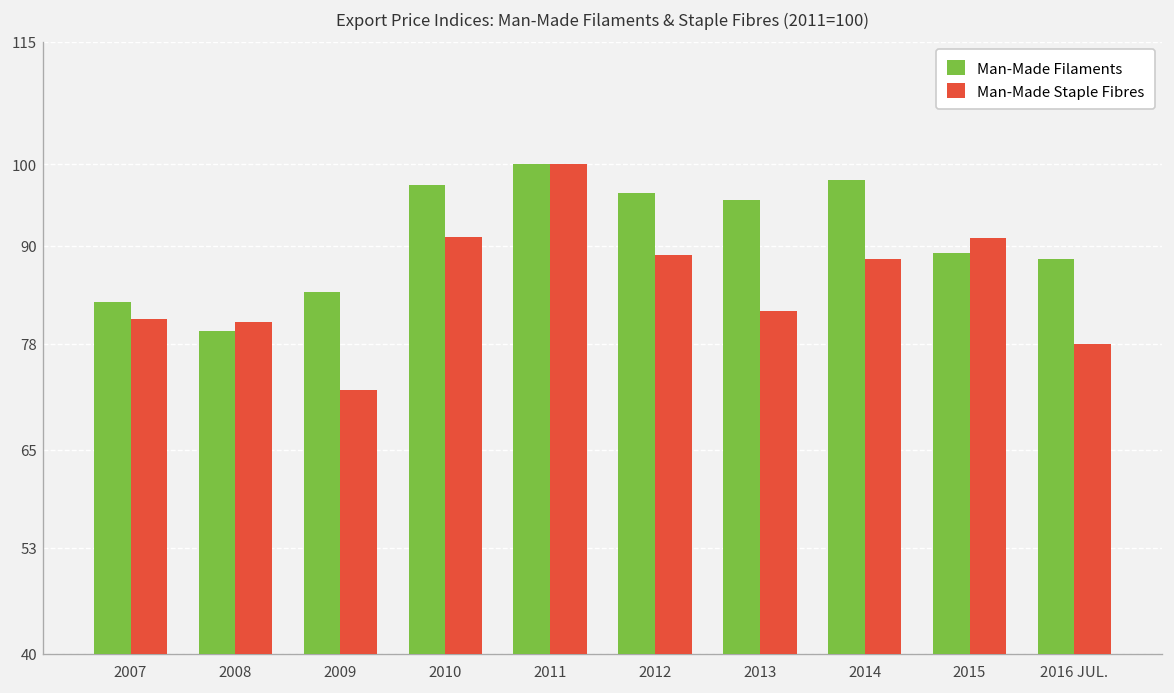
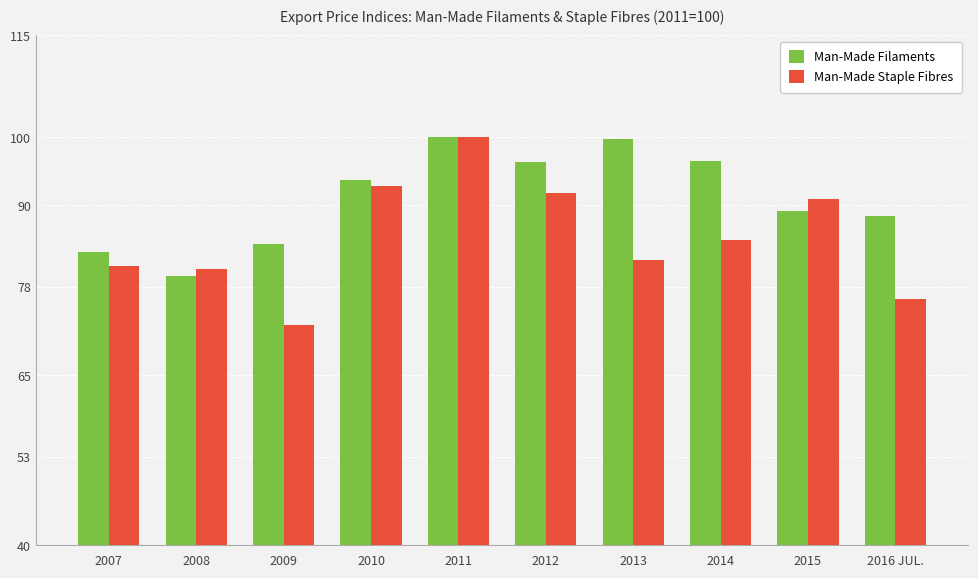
Man-Made Filaments, 2010: 97 -> 94
Man-Made Staple Fibres, 2010: 91 -> 93
Man-Made Staple Fibres, 2012: 89 -> 92
Man-Made Filaments, 2013: 96 -> 100
Man-Made Filaments, 2014: 98 -> 97
Man-Made Staple Fibres, 2014: 88 -> 85
Man-Made Staple Fibres, 2016 JUL.: 78 -> 76
